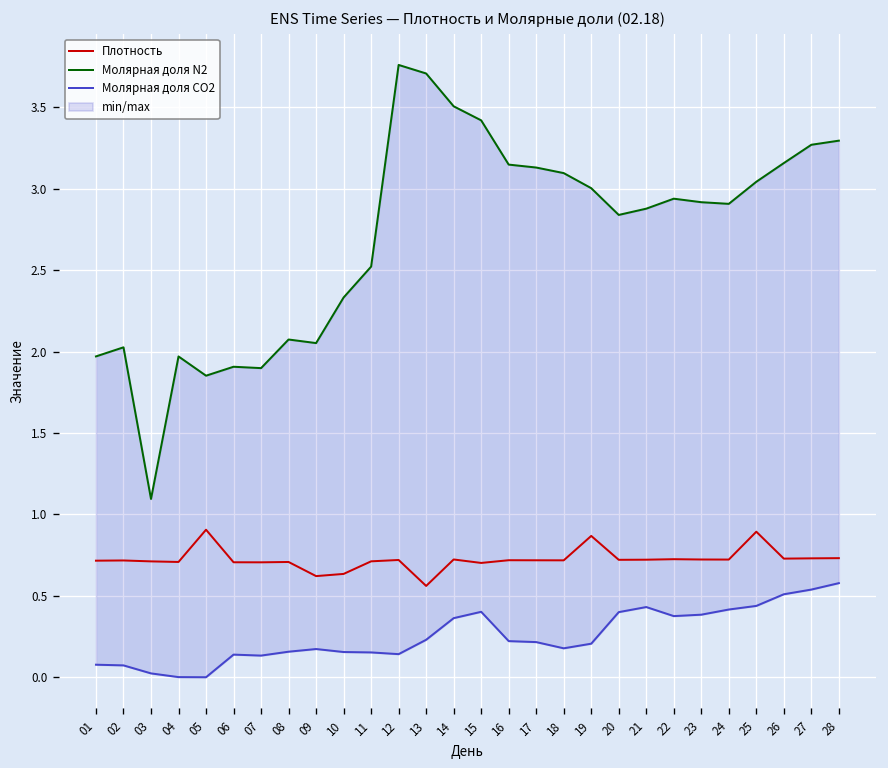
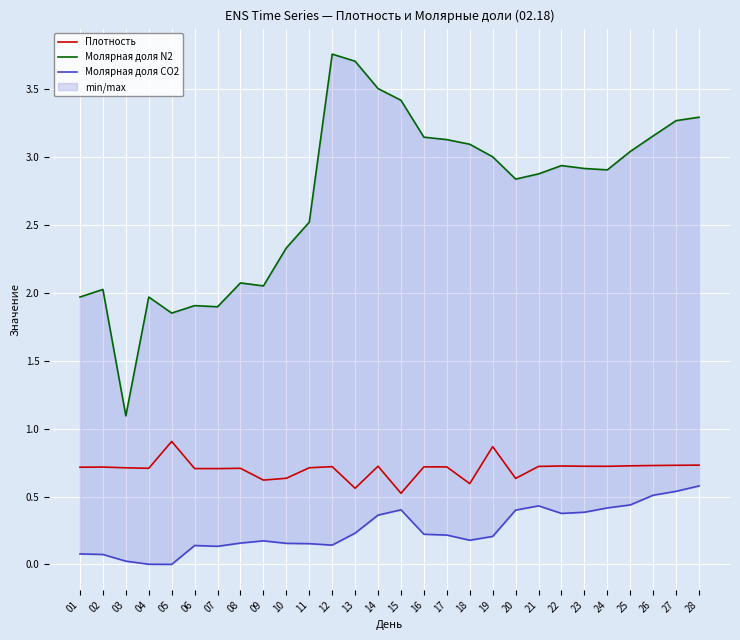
Плотность, 15: 0.70 -> 0.52
Плотность, 18: 0.72 -> 0.60
Плотность, 20: 0.72 -> 0.63
Плотность, 25: 0.89 -> 0.73
